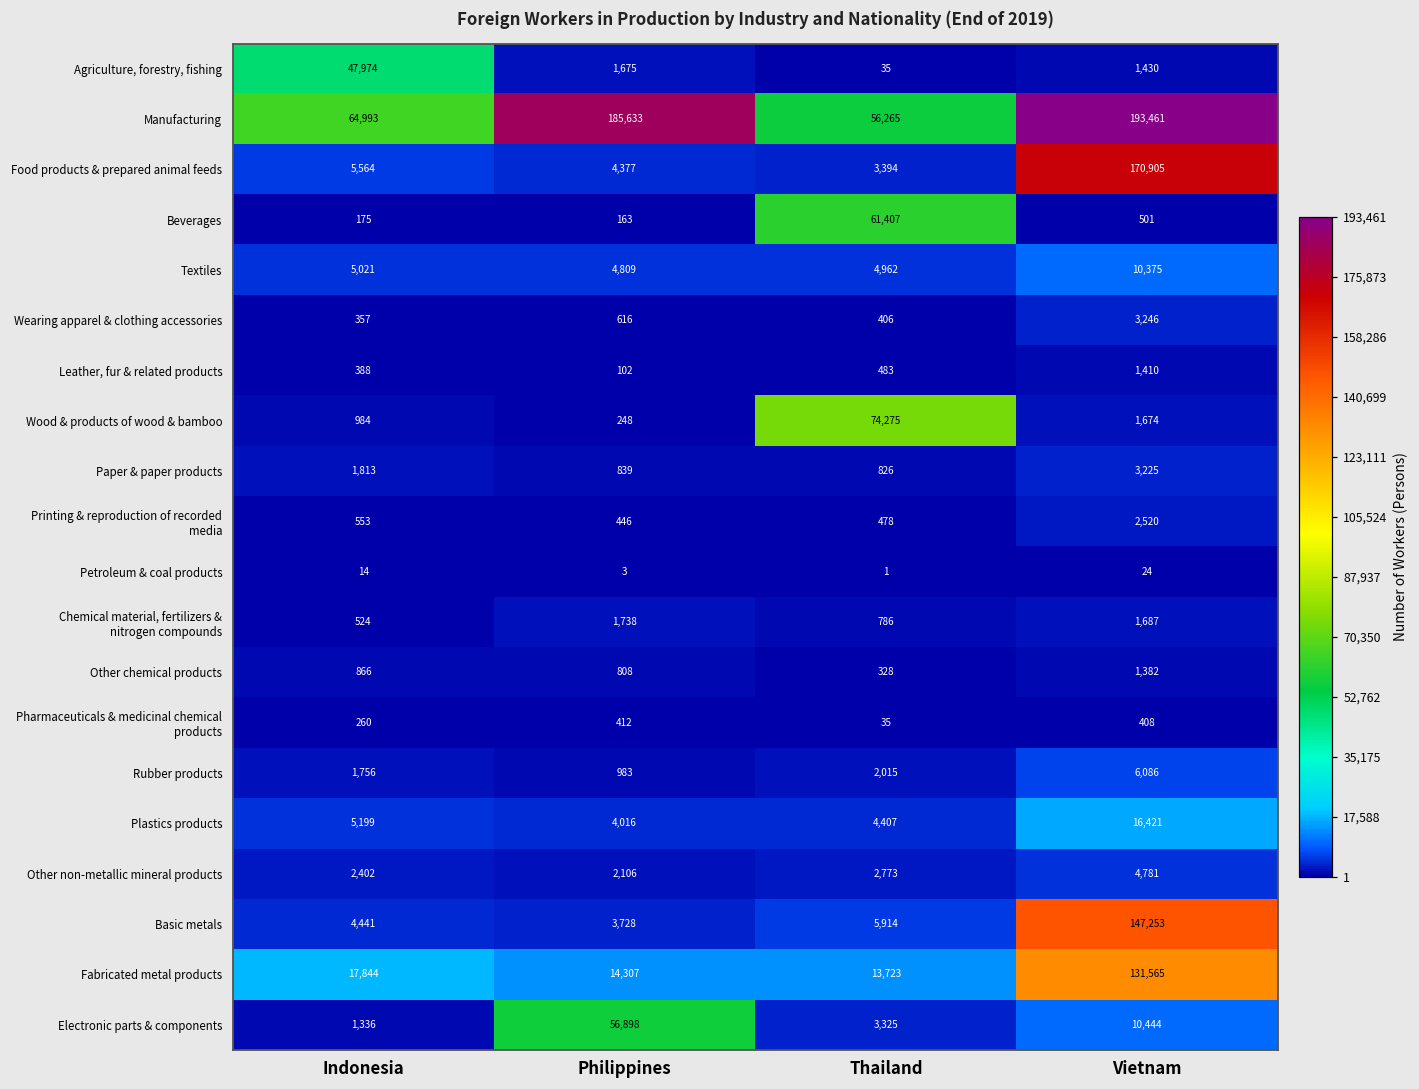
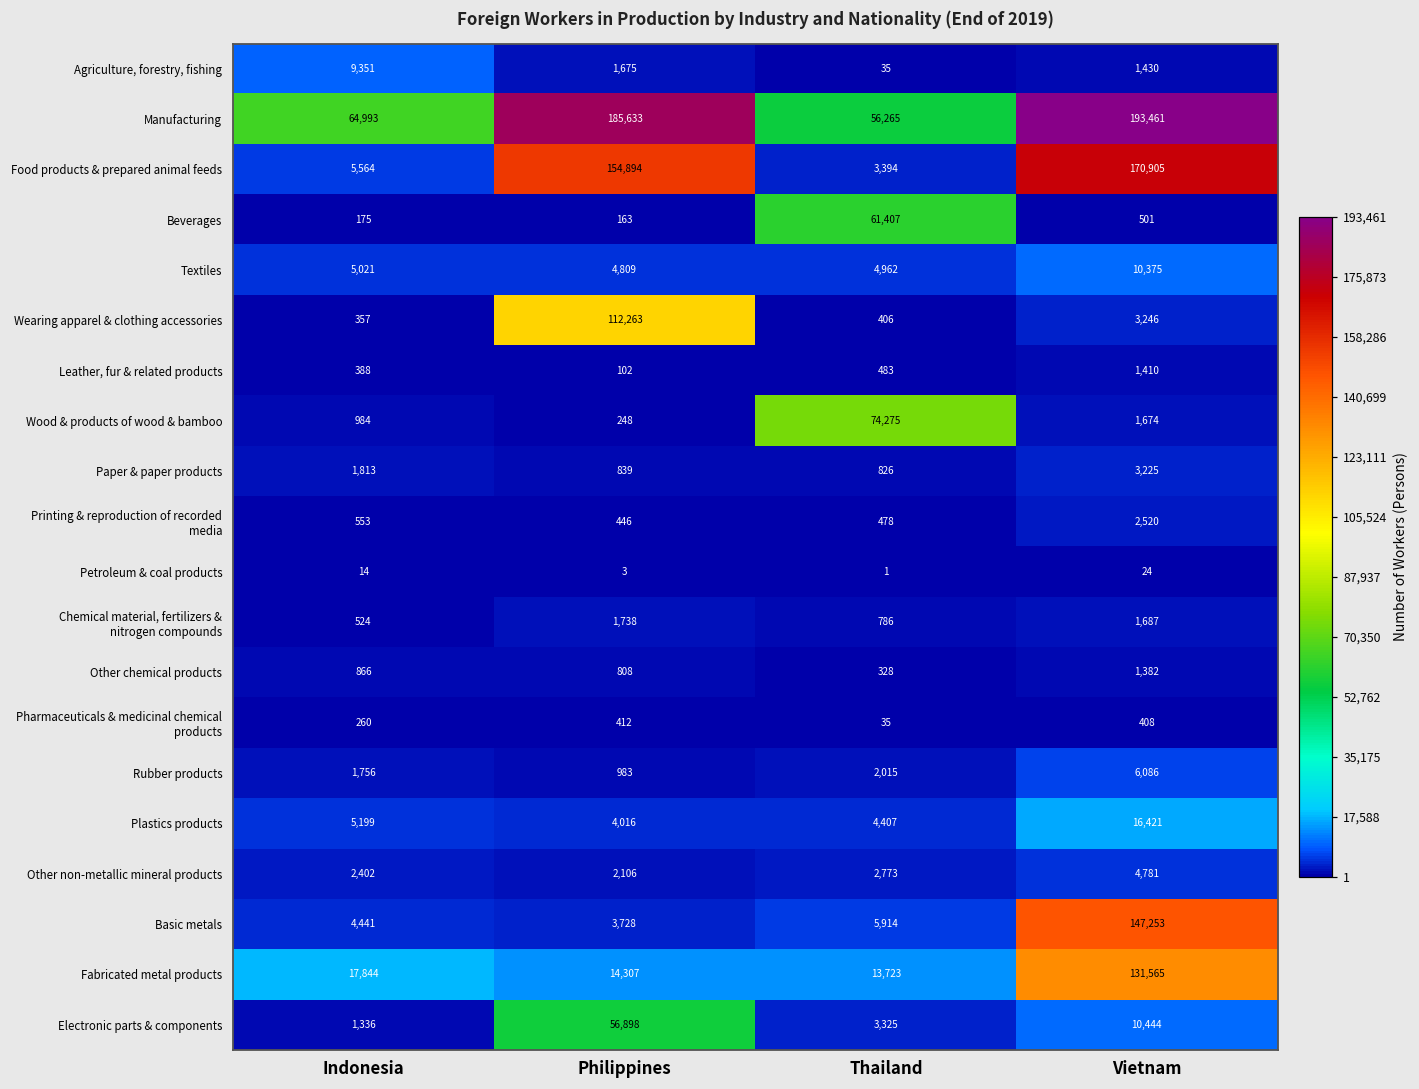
Agriculture, forestry, fishing, Indonesia: 47,974 -> 9,351
Food products & prepared animal feeds, Philippines: 4,377 -> 154,894
Wearing apparel & clothing accessories, Philippines: 616 -> 112,263
